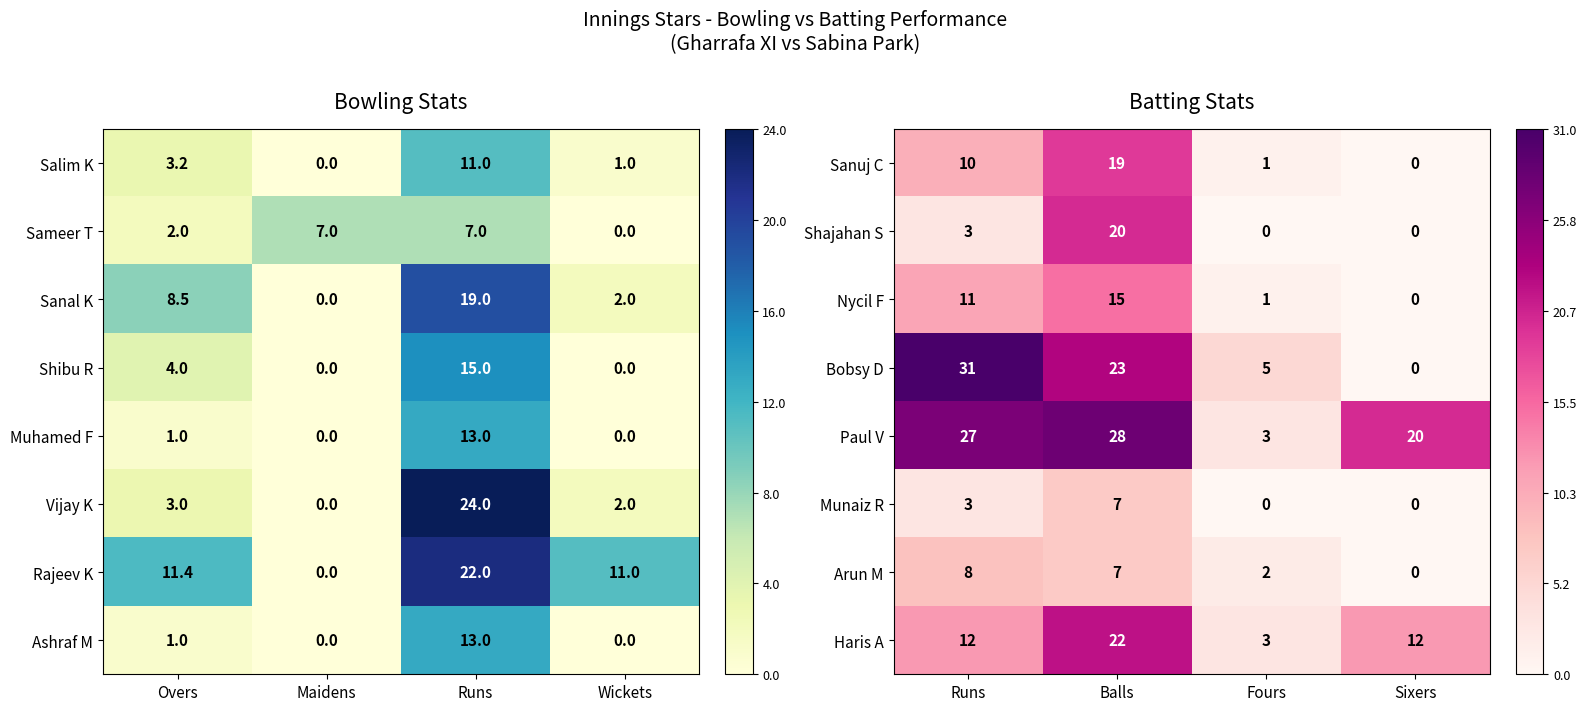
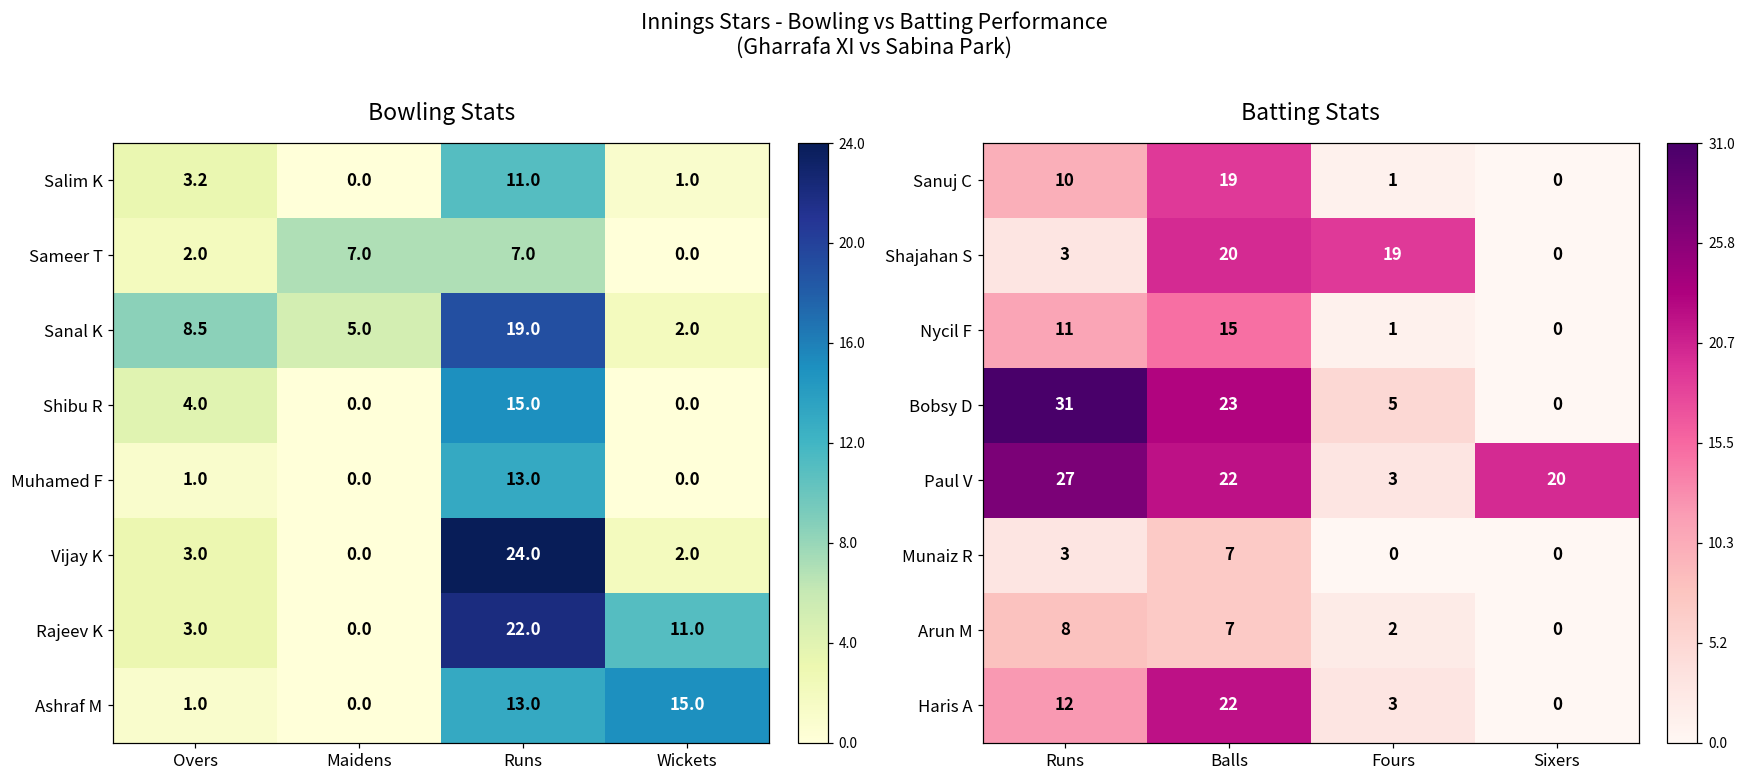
Bowling Stats, Sanal K, Maidens: 0.0 -> 5.0
Bowling Stats, Rajeev K, Overs: 11.4 -> 3.0
Bowling Stats, Ashraf M, Wickets: 0.0 -> 15.0
Batting Stats, Shajahan S, Fours: 0 -> 19
Batting Stats, Paul V, Balls: 28 -> 22
Batting Stats, Haris A, Sixers: 12 -> 0
